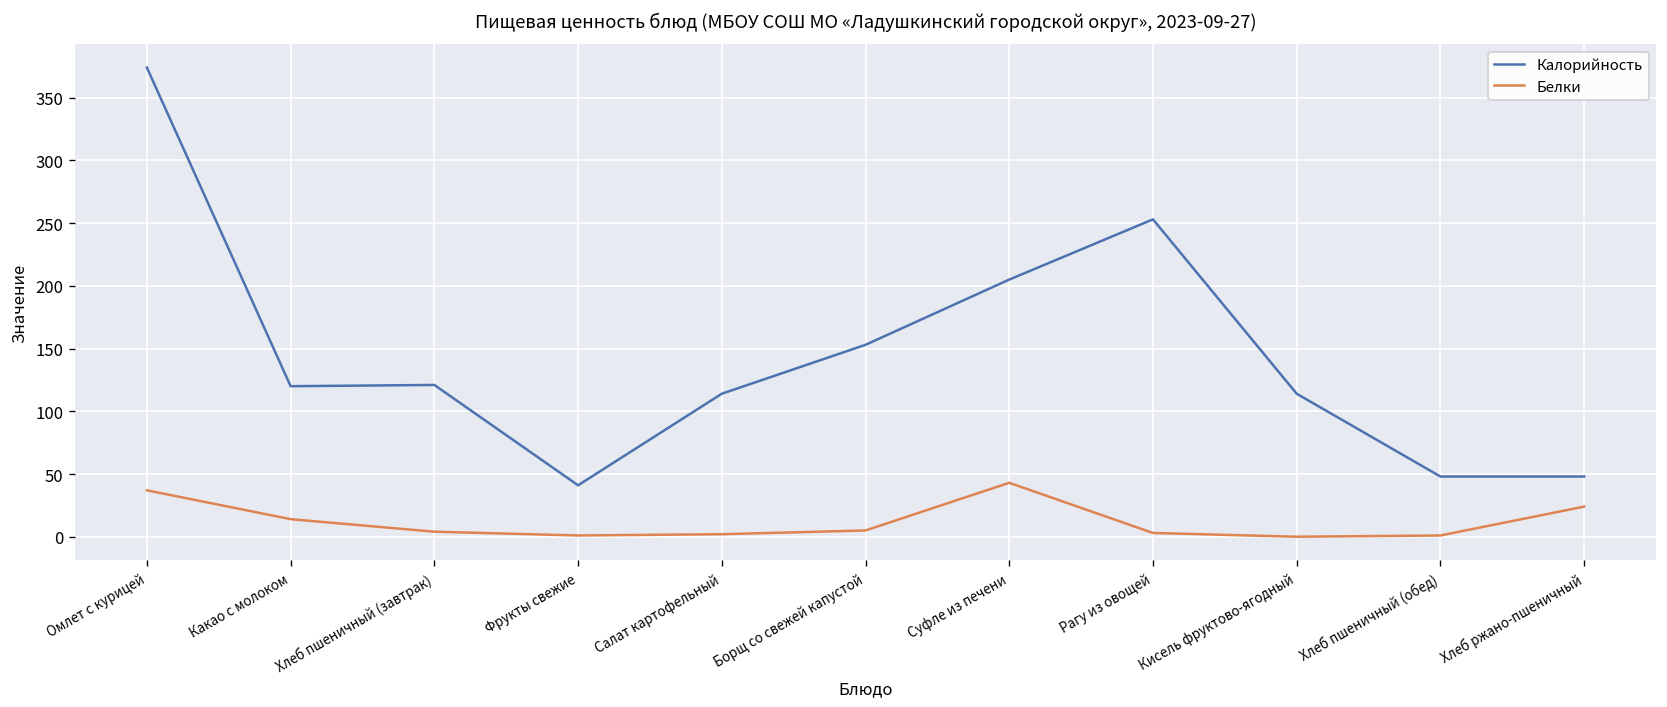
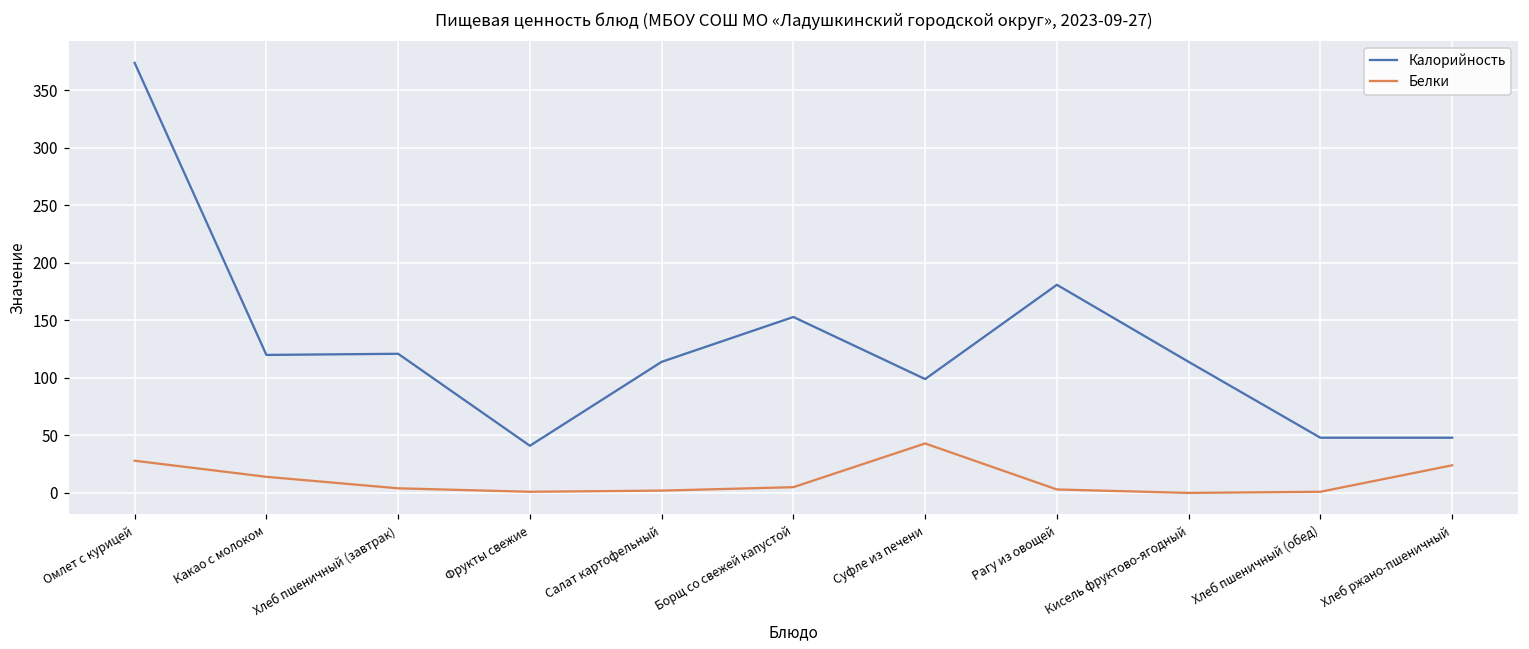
Белки, Омлет с курицей: 37 -> 28
Калорийность, Суфле из печени: 205 -> 99
Калорийность, Рагу из овощей: 253 -> 181
